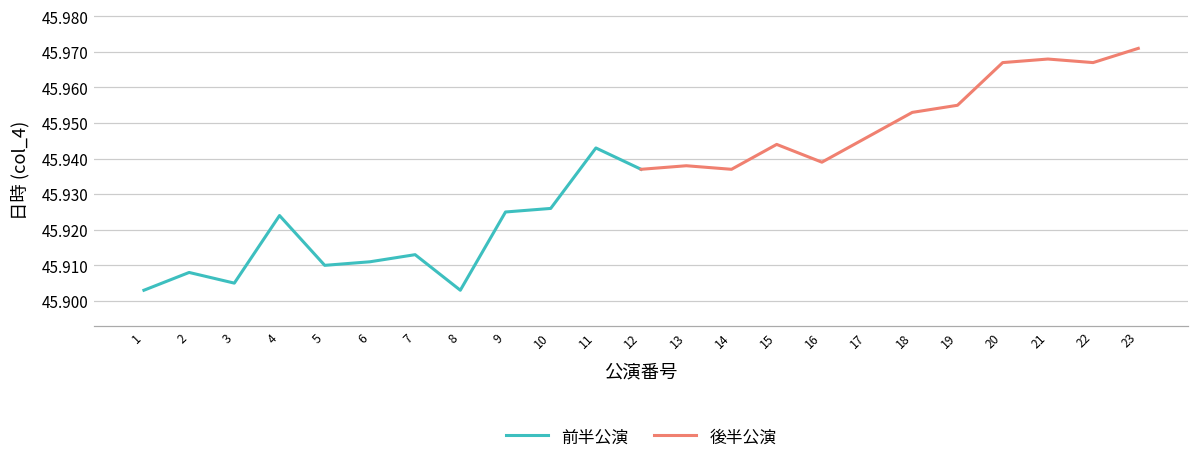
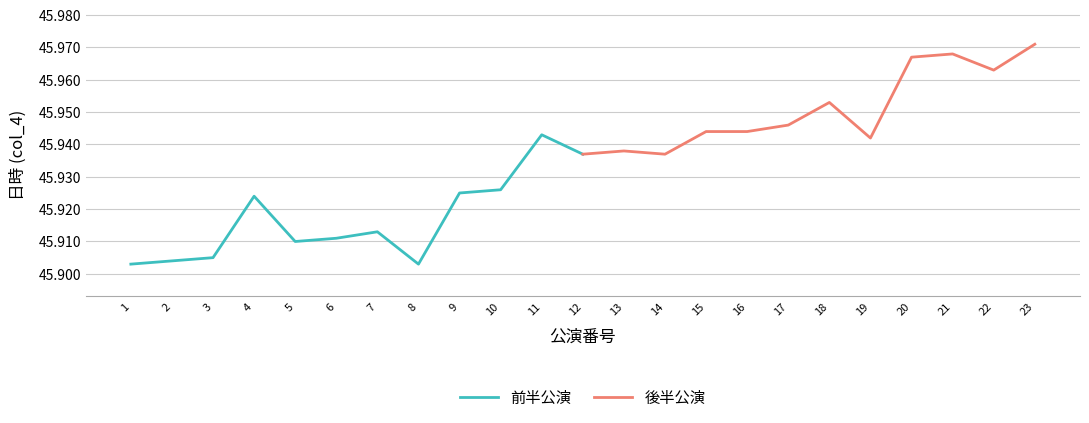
前半公演, 2: 45.908 -> 45.904
後半公演, 16: 45.939 -> 45.944
後半公演, 19: 45.955 -> 45.942
後半公演, 22: 45.967 -> 45.963
